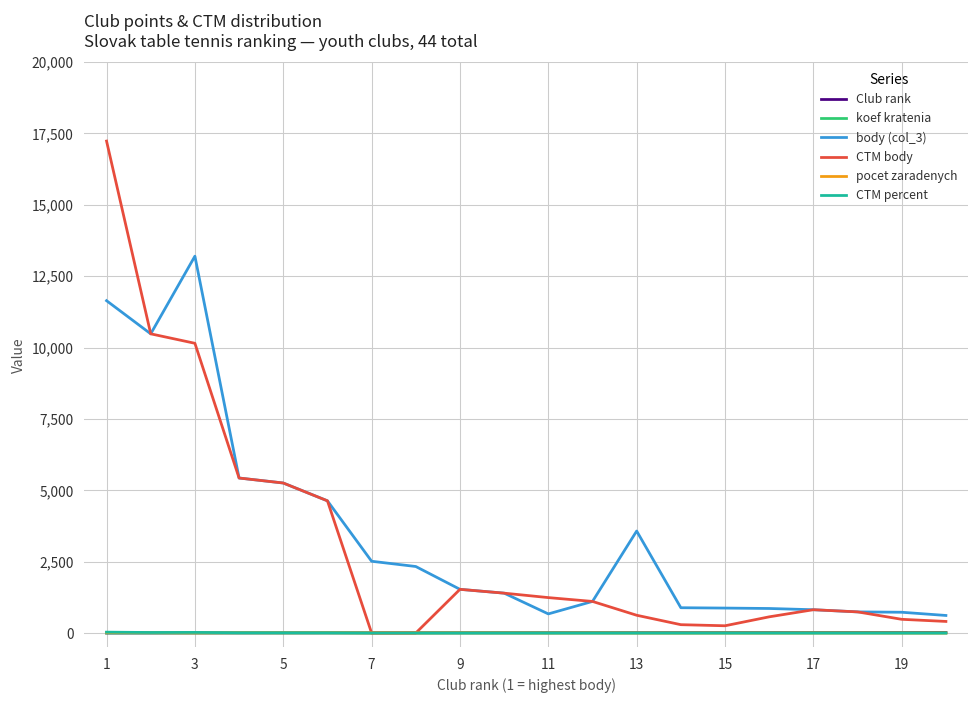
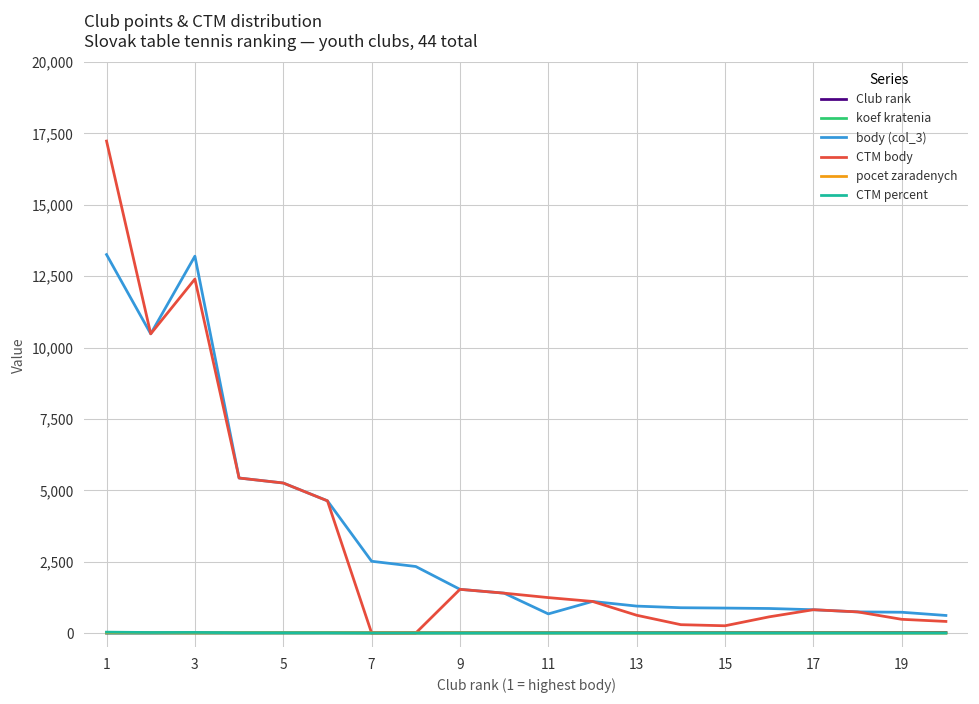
body (col_3), 1: 11,600 -> 13,300
CTM body, 3: 10,200 -> 12,400
body (col_3), 13: 3,600 -> 900
